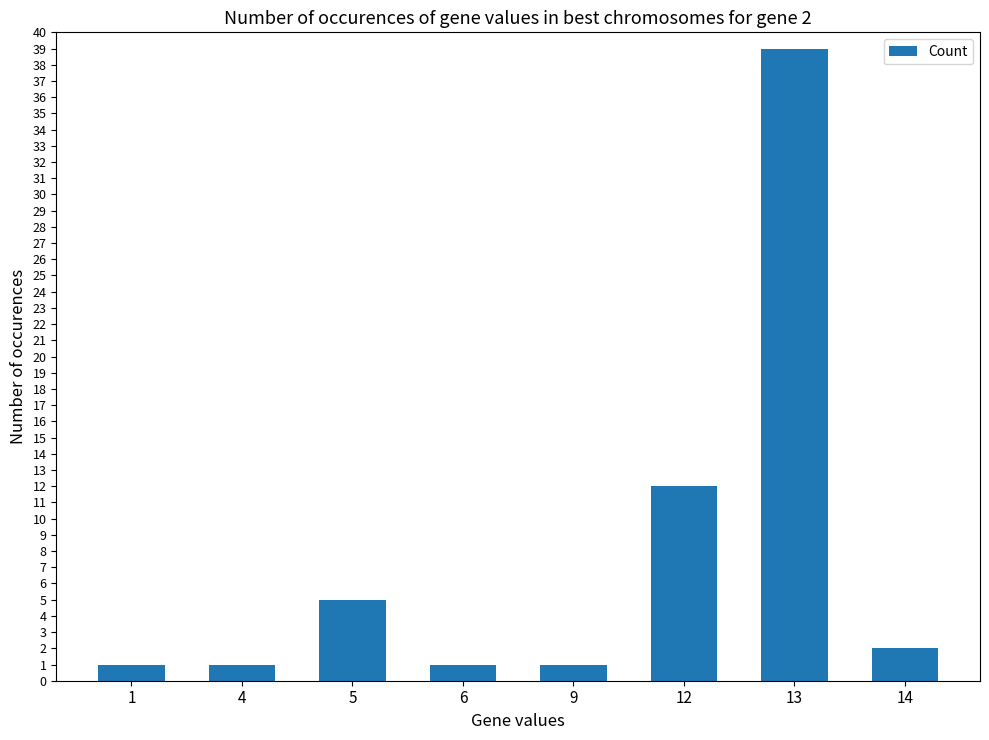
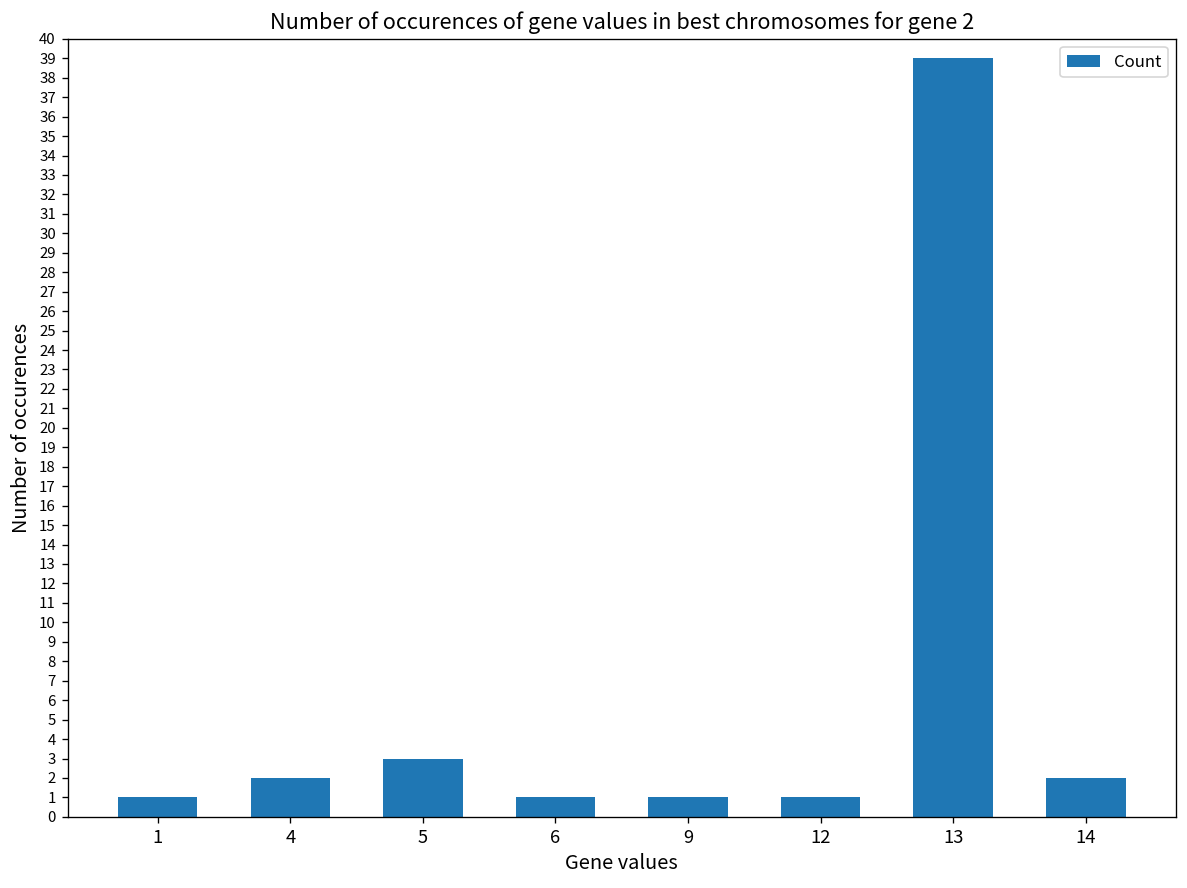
4: 1 -> 2
5: 5 -> 3
12: 12 -> 1
